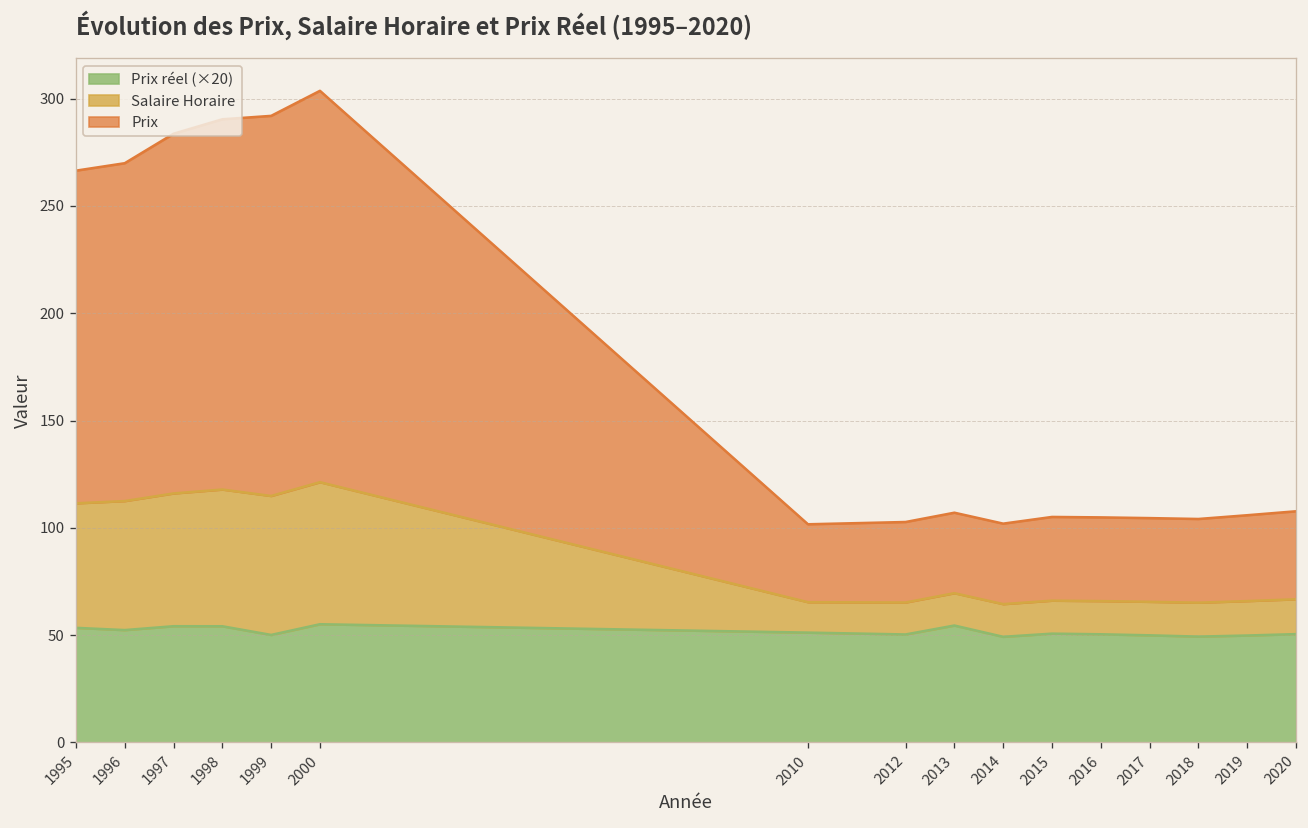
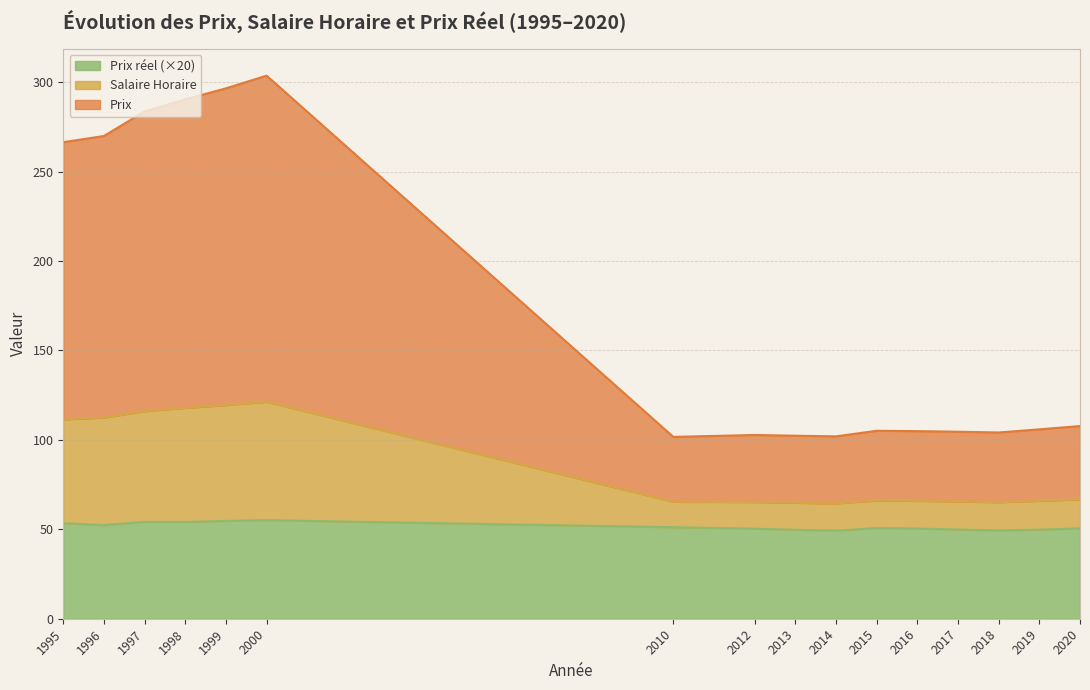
Prix réel (×20), 1999: 50 -> 55
Prix réel (×20), 2013: 55 -> 50
